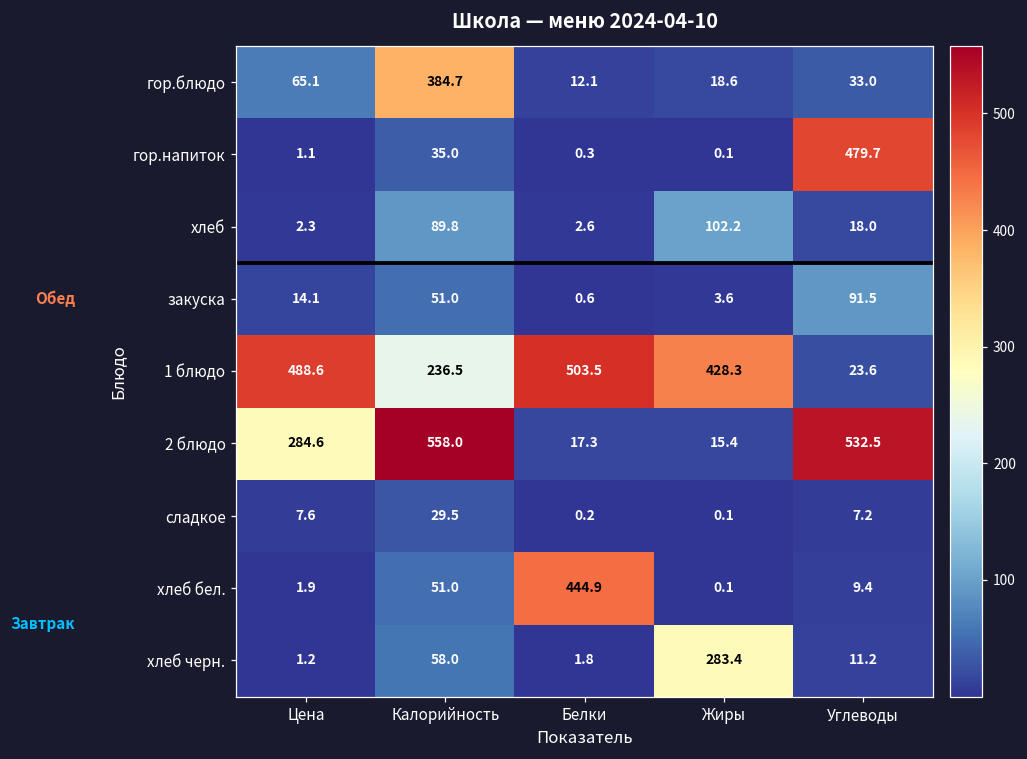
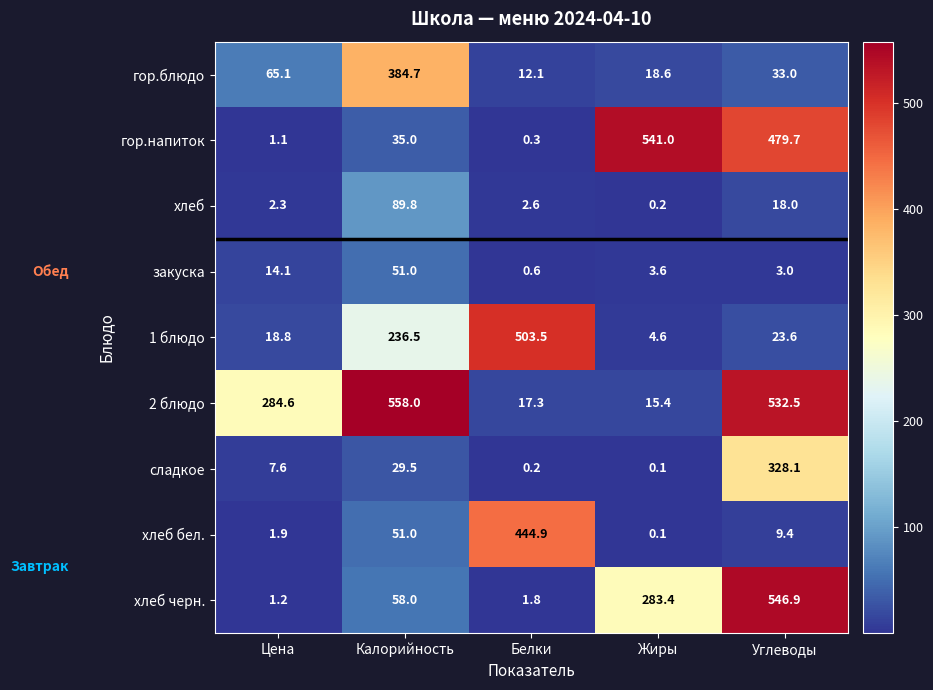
гор.напиток, Жиры: 0.1 -> 541.0
хлеб, Жиры: 102.2 -> 0.2
закуска, Углеводы: 91.5 -> 3.0
1 блюдо, Цена: 488.6 -> 18.8
1 блюдо, Жиры: 428.3 -> 4.6
сладкое, Углеводы: 7.2 -> 328.1
хлеб черн., Углеводы: 11.2 -> 546.9
